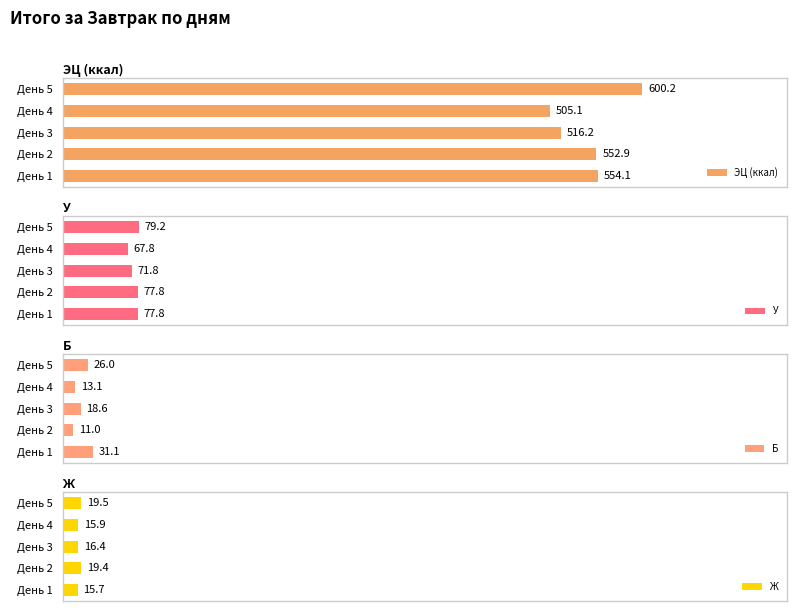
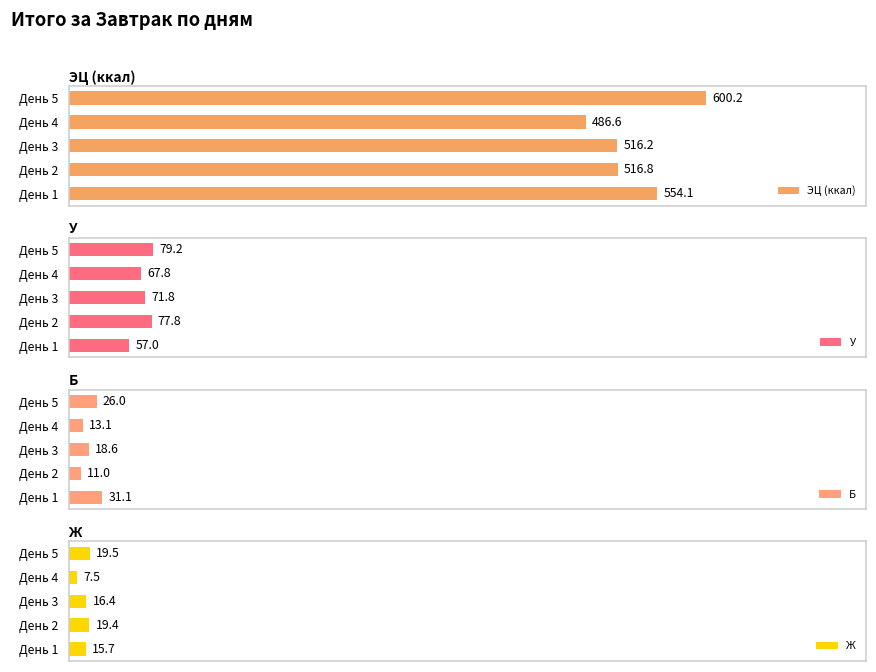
ЭЦ (ккал), День 4: 505.1 -> 486.6
ЭЦ (ккал), День 2: 552.9 -> 516.8
У, День 1: 77.8 -> 57.0
Ж, День 4: 15.9 -> 7.5
